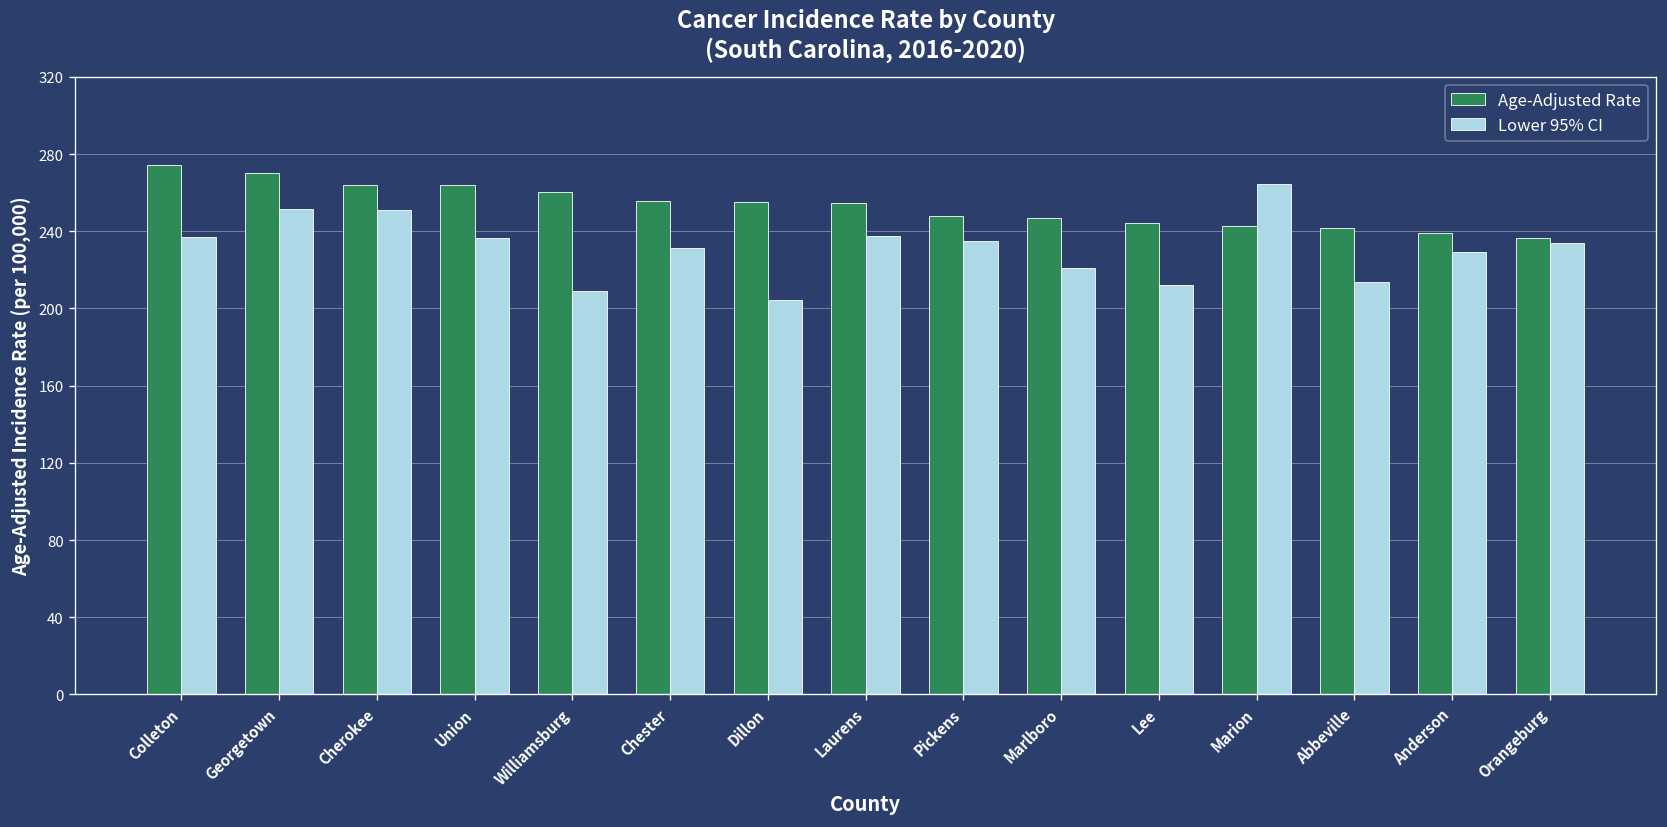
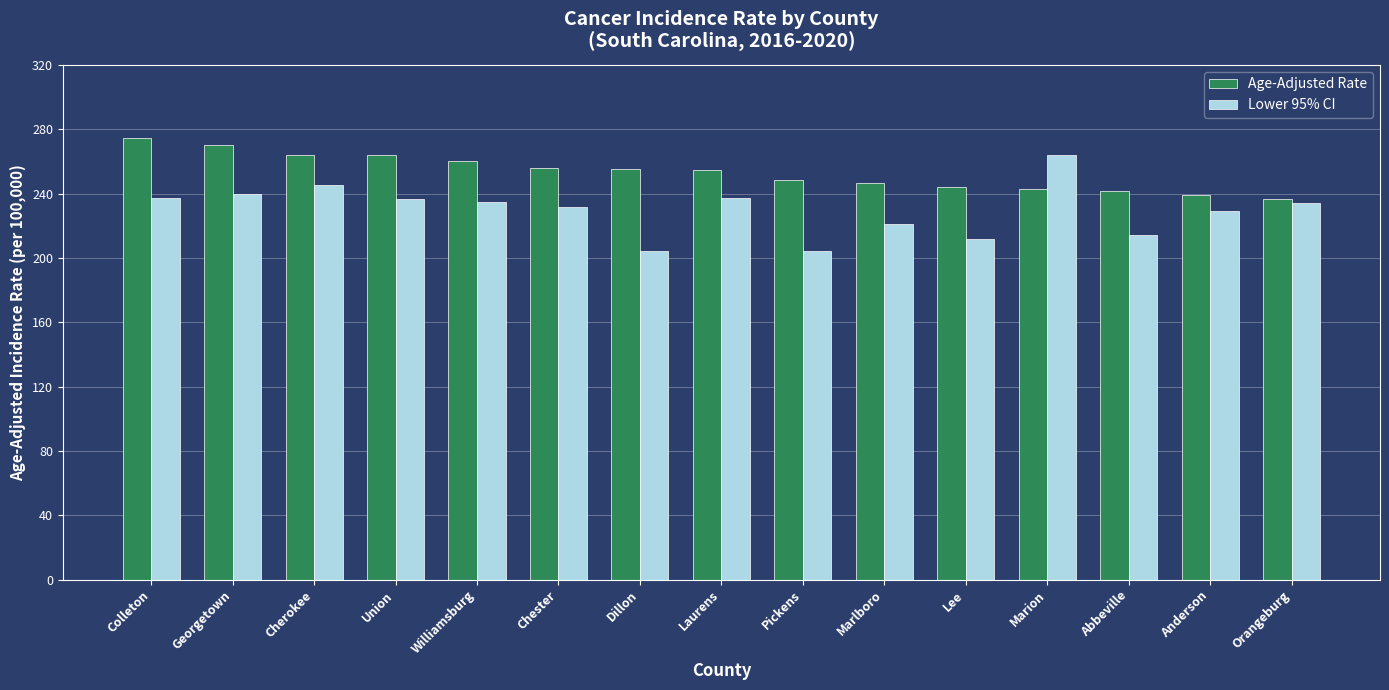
Lower 95% CI, Georgetown: 251 -> 240
Lower 95% CI, Cherokee: 251 -> 245
Lower 95% CI, Williamsburg: 209 -> 235
Lower 95% CI, Pickens: 235 -> 204
